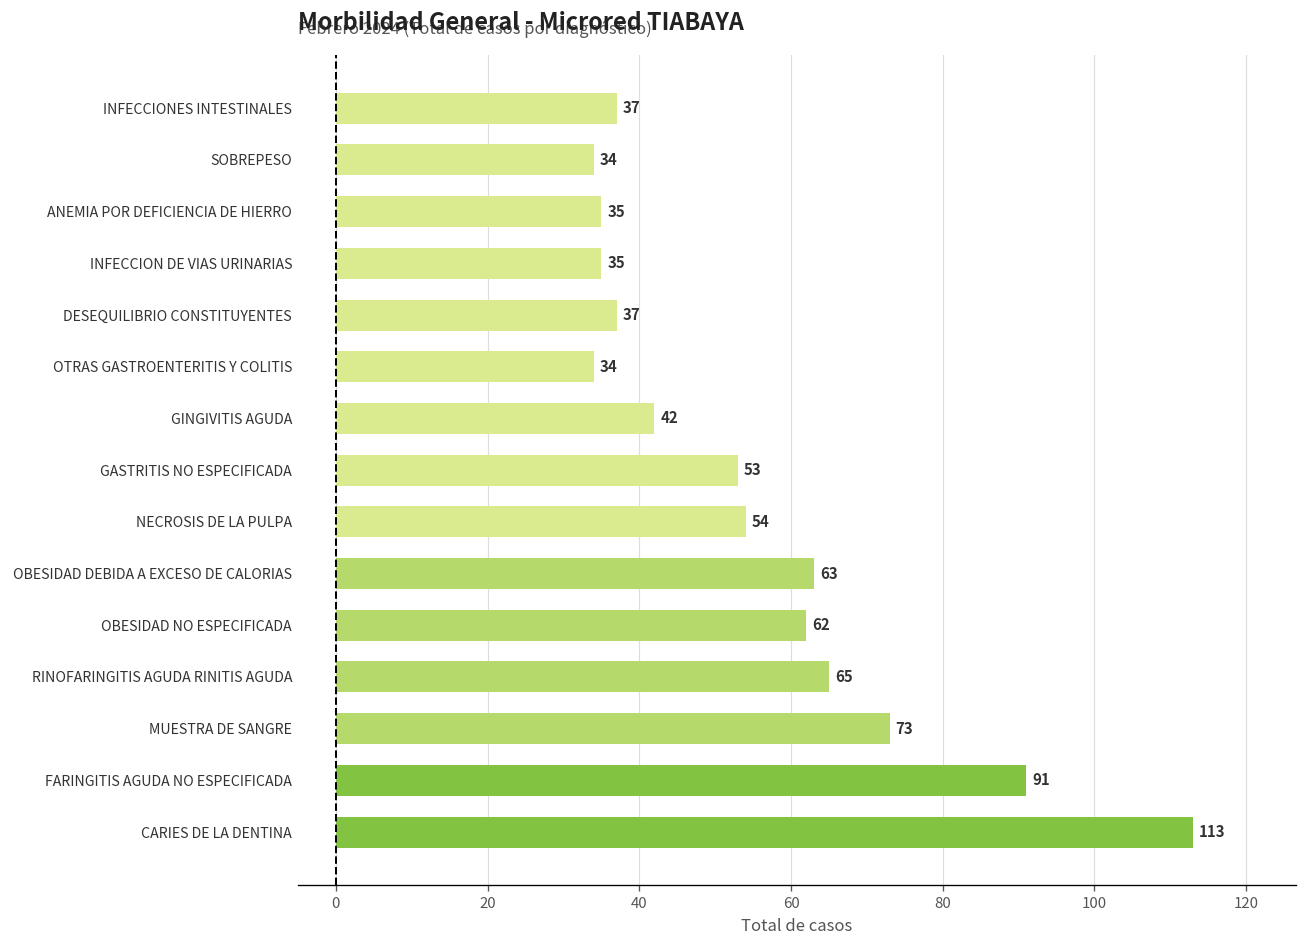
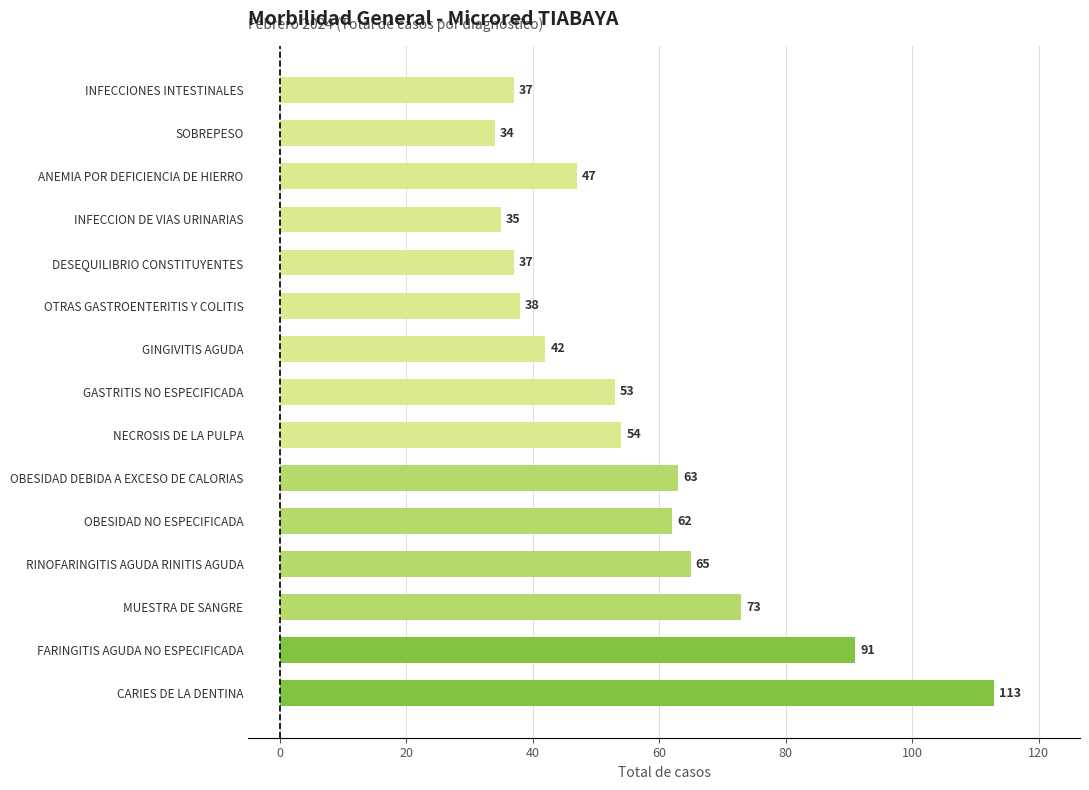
ANEMIA POR DEFICIENCIA DE HIERRO: 35 -> 47
OTRAS GASTROENTERITIS Y COLITIS: 34 -> 38
